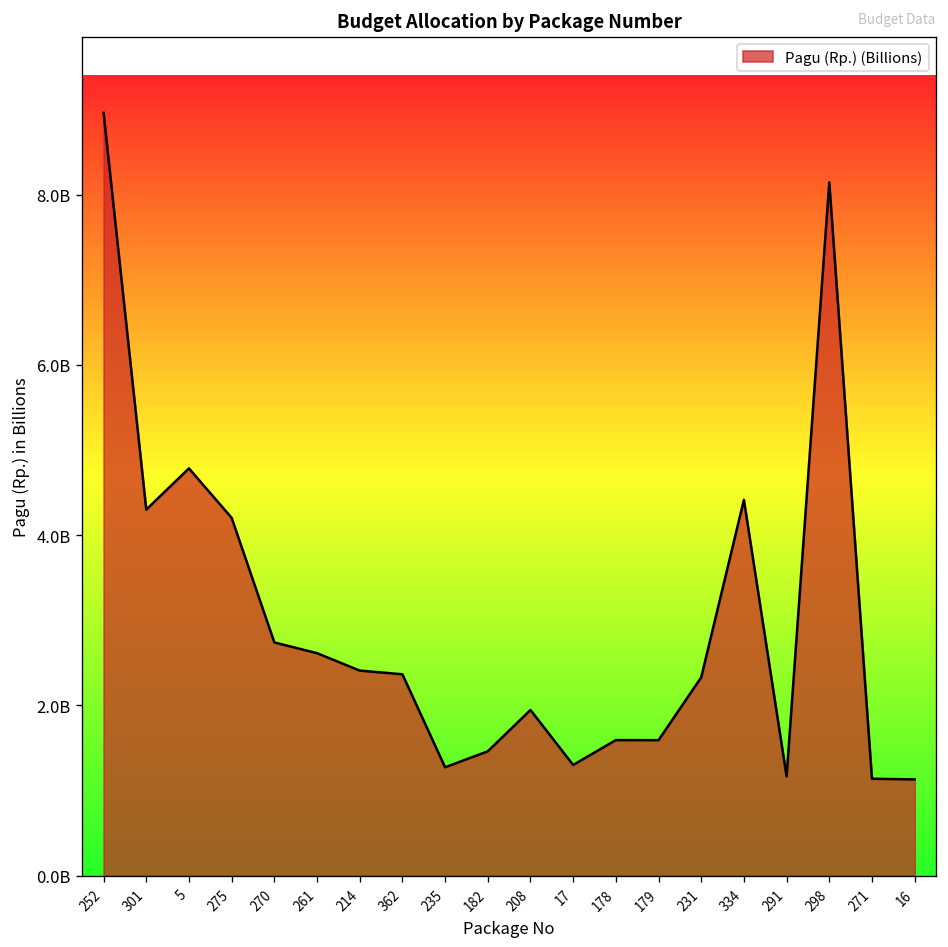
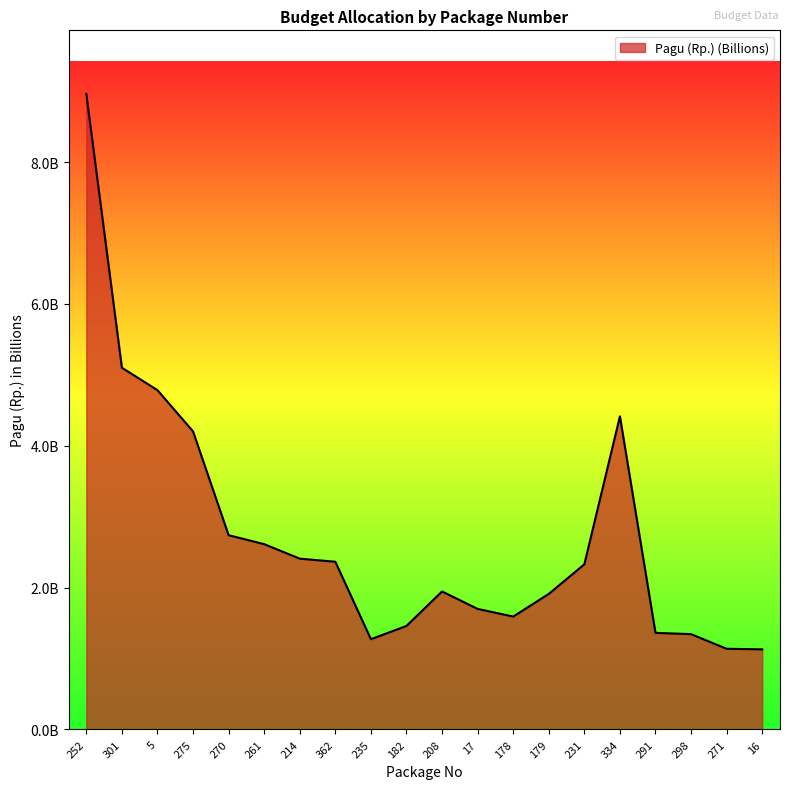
301: 4300000000 -> 5100000000
17: 1300000000 -> 1700000000
179: 1600000000 -> 1900000000
291: 1200000000 -> 1400000000
298: 8100000000 -> 1300000000
